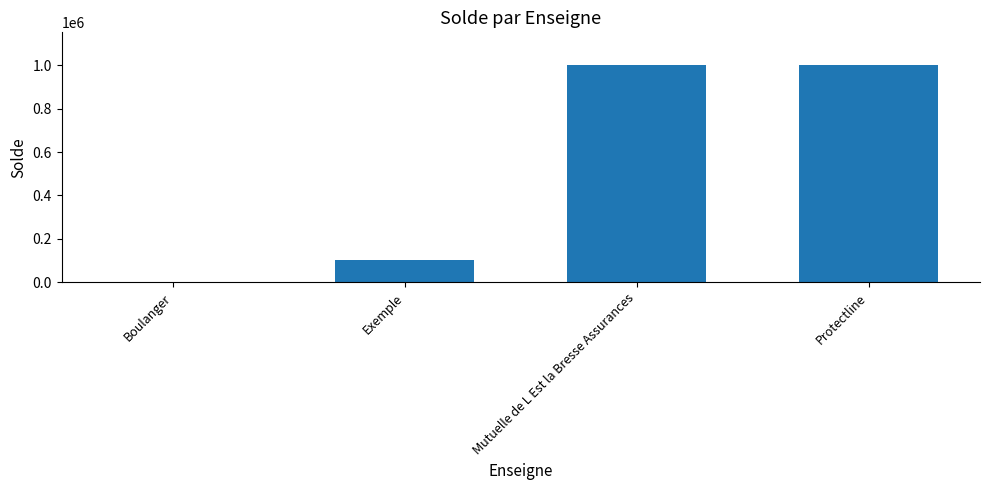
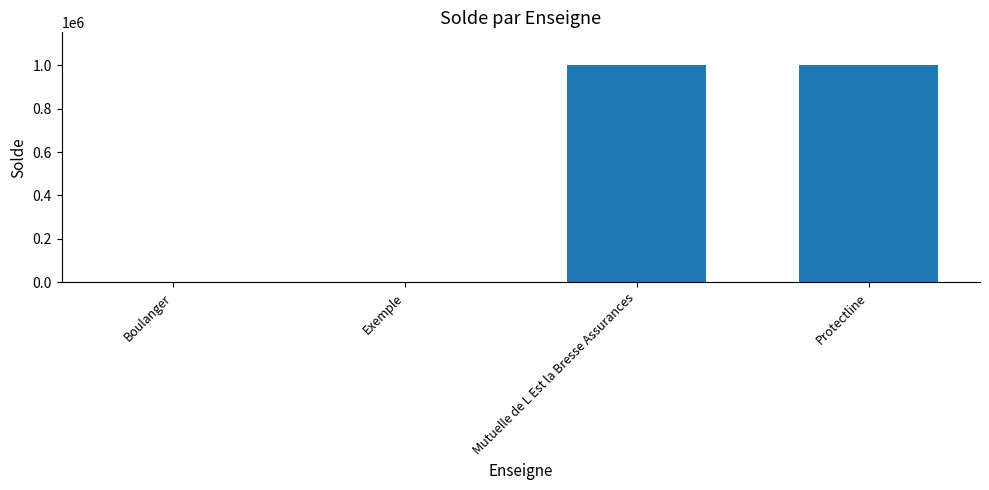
Exemple: 100000 -> 0
